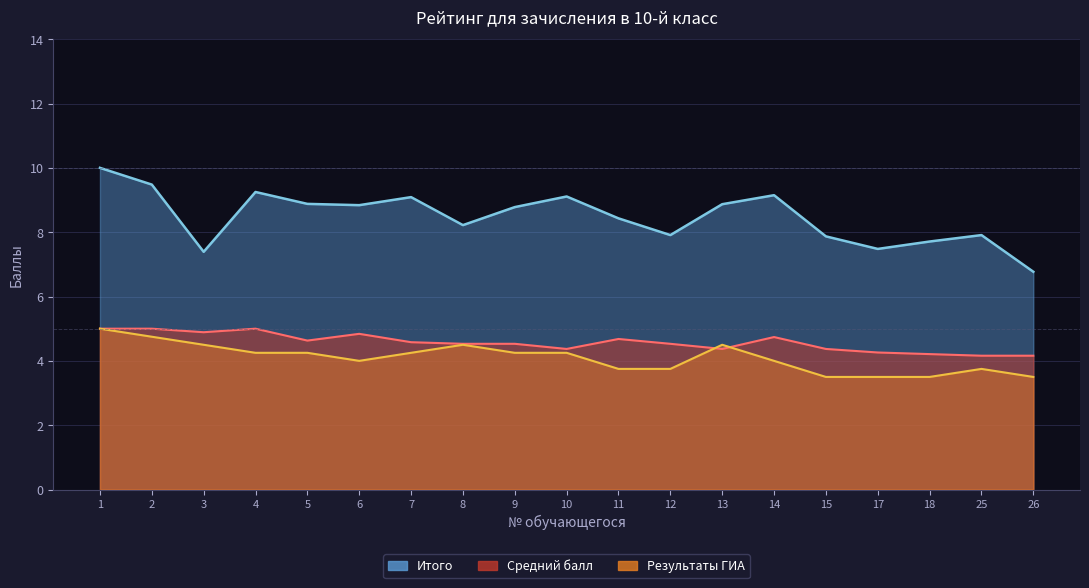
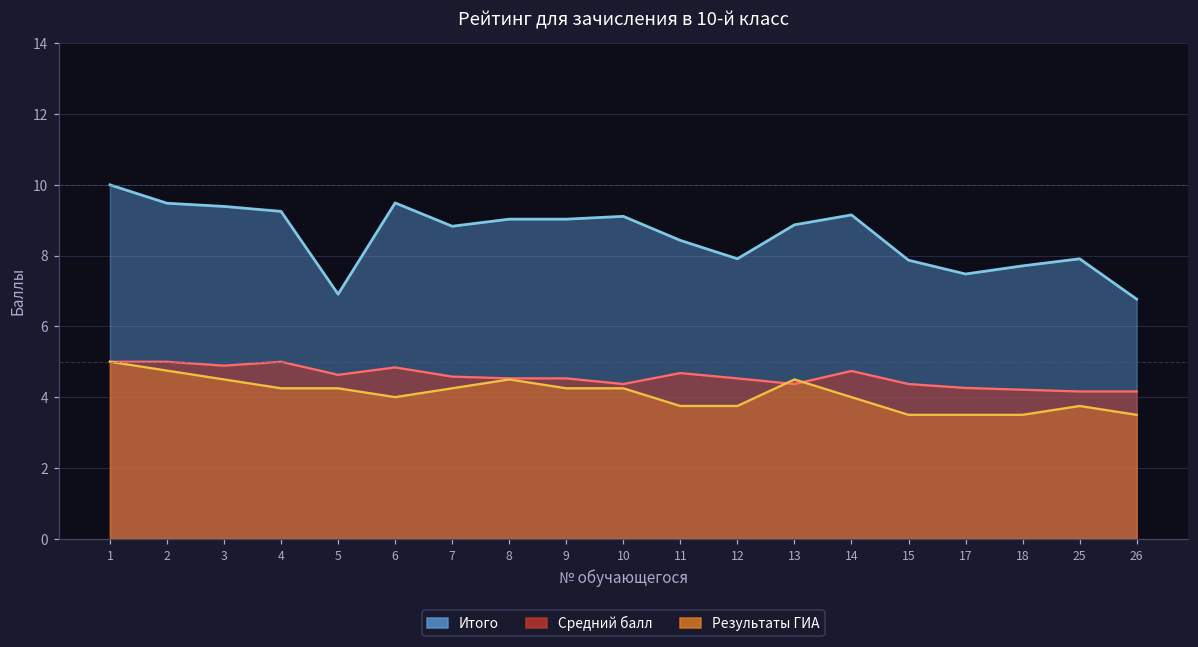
Итого, 3: 7.4 -> 9.4
Итого, 5: 8.9 -> 6.9
Итого, 6: 8.8 -> 9.5
Итого, 7: 9.1 -> 8.8
Итого, 8: 8.2 -> 9.0
Итого, 9: 8.8 -> 9.0
